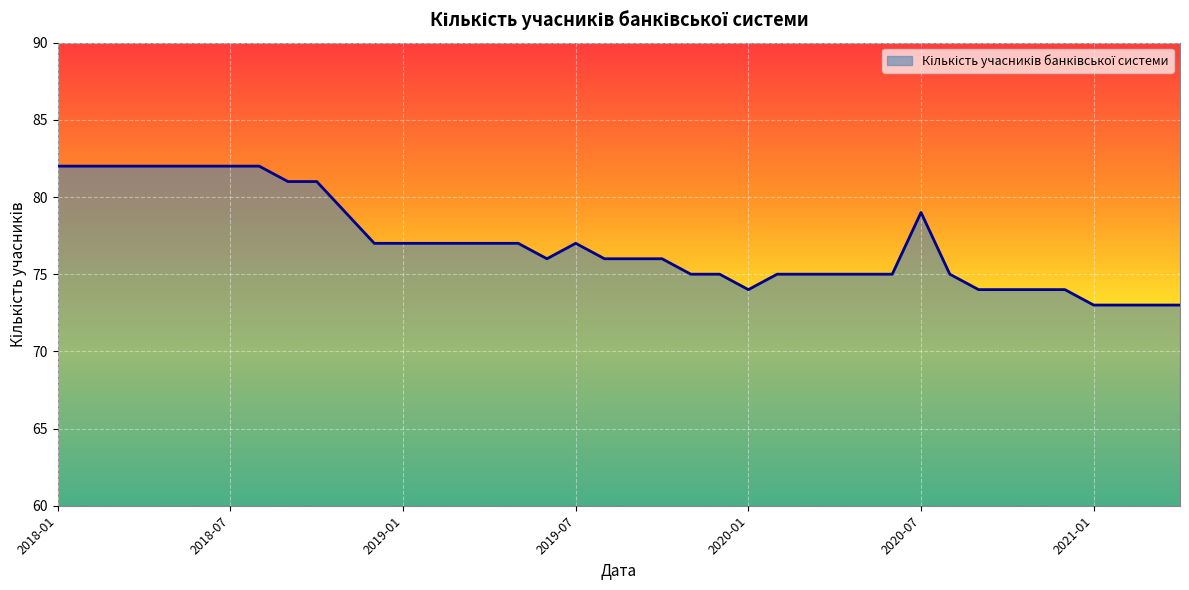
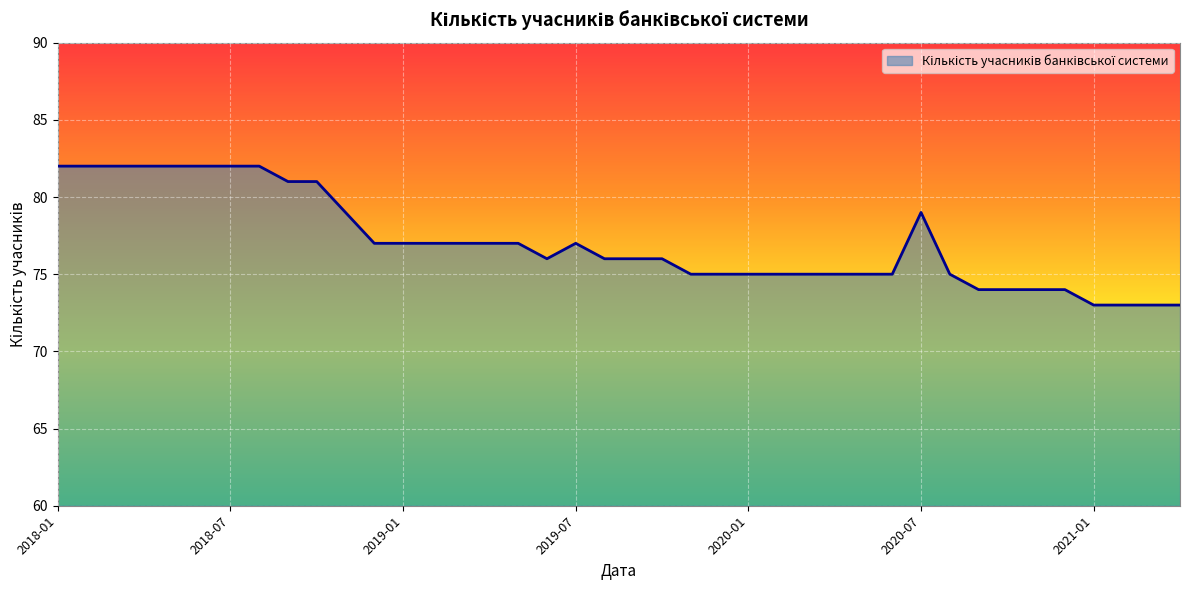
2020-01: 74 -> 75
